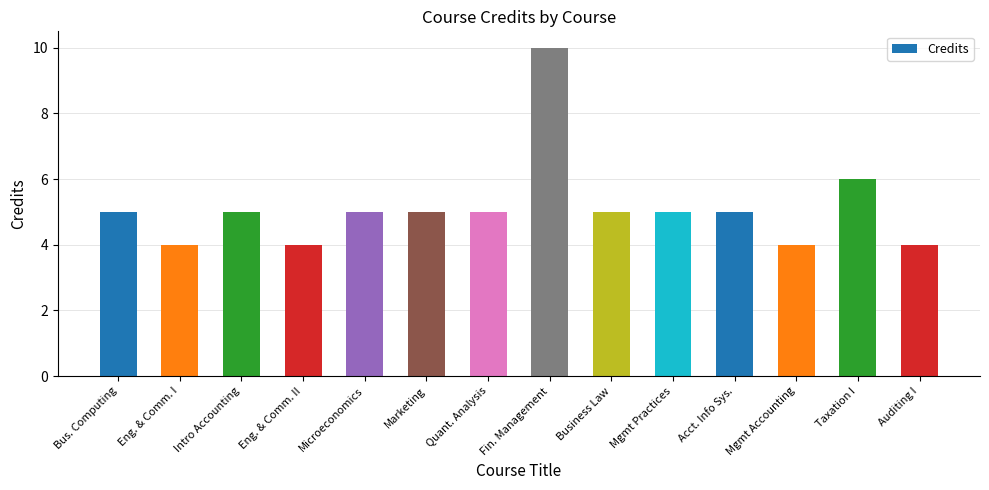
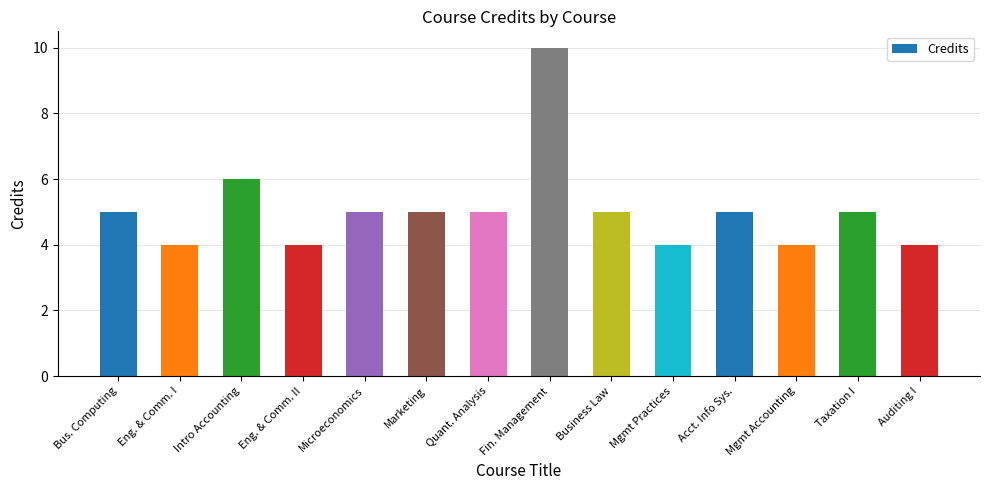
Intro Accounting: 5 -> 6
Mgmt Practices: 5 -> 4
Taxation I: 6 -> 5
